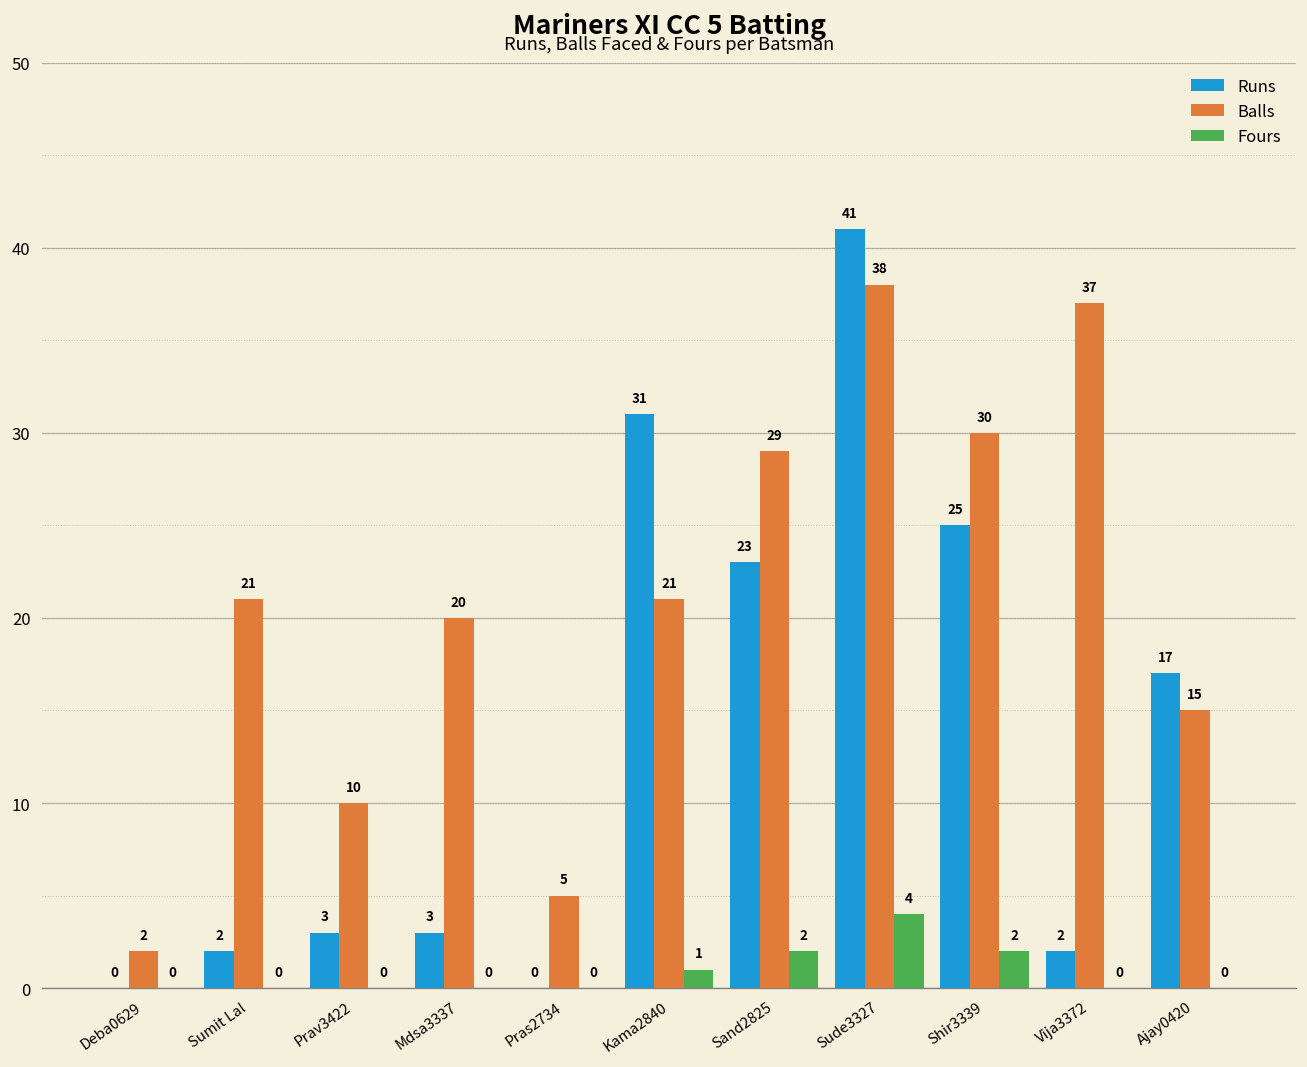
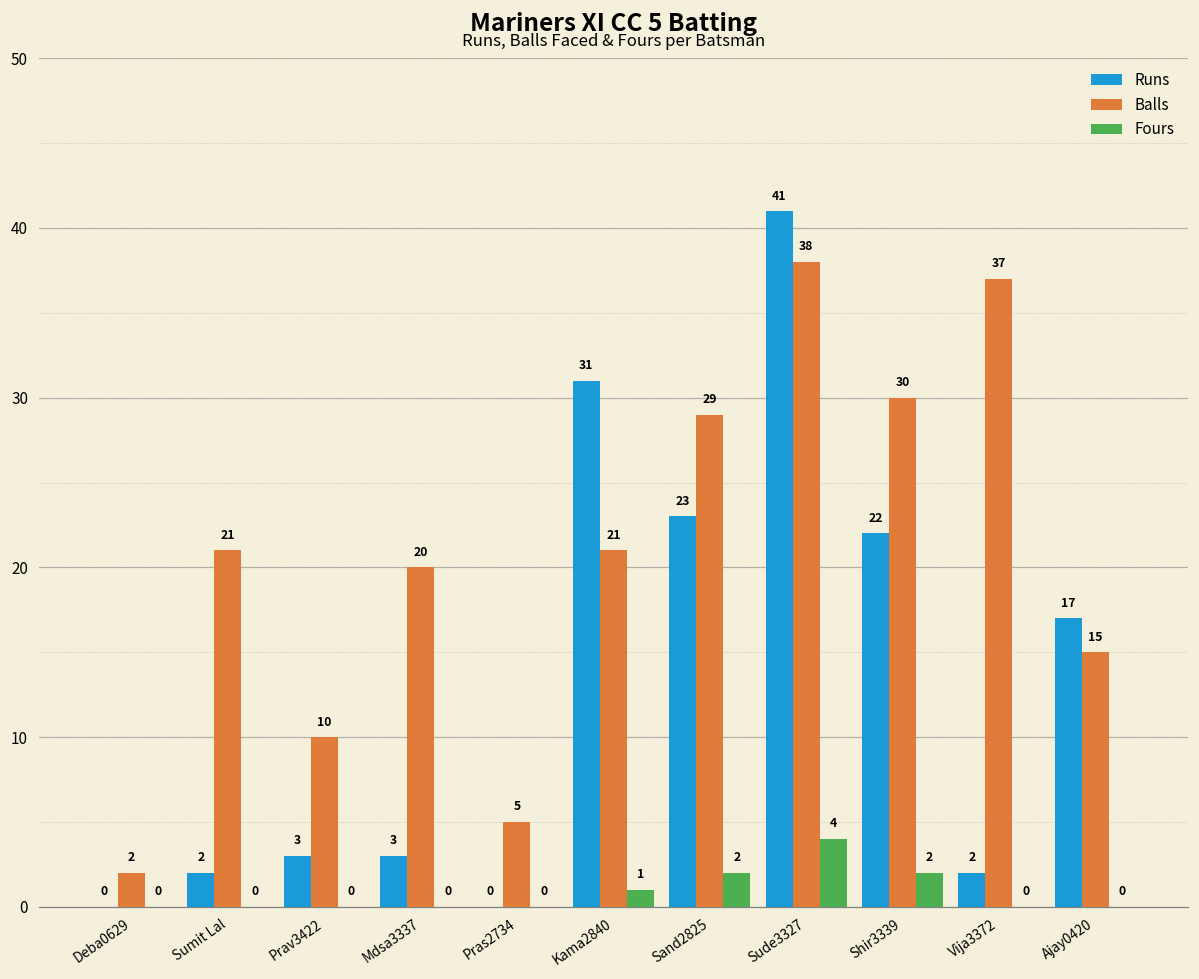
Runs, Shir3339: 25 -> 22
